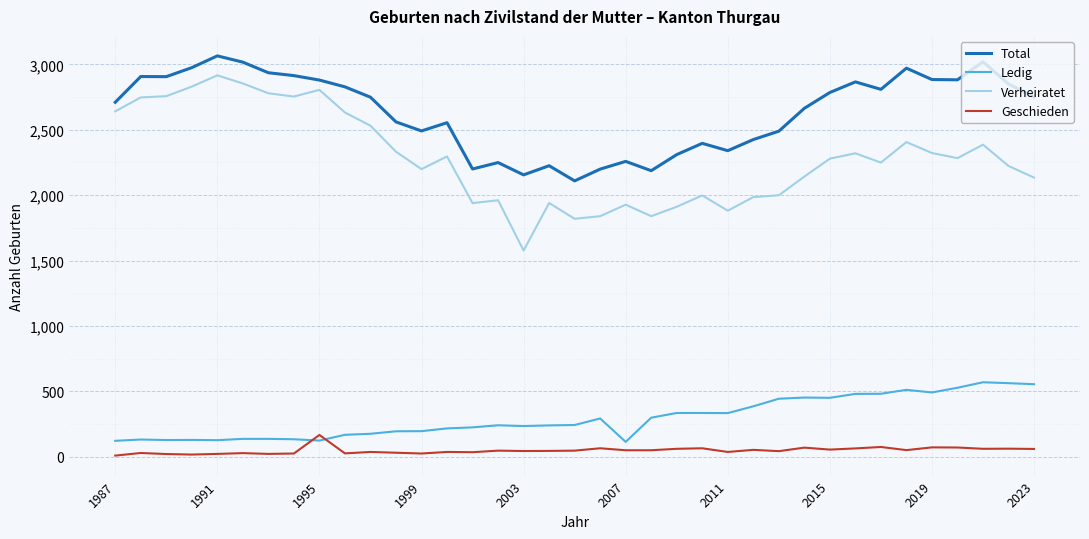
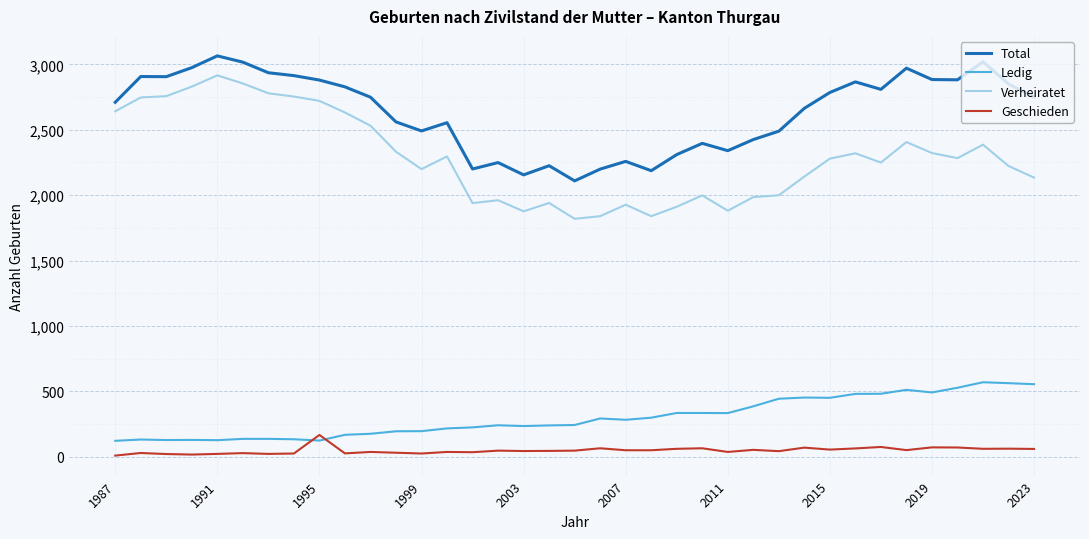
Verheiratet, 1995: 2,810 -> 2,720
Verheiratet, 2003: 1,580 -> 1,880
Ledig, 2007: 110 -> 280
